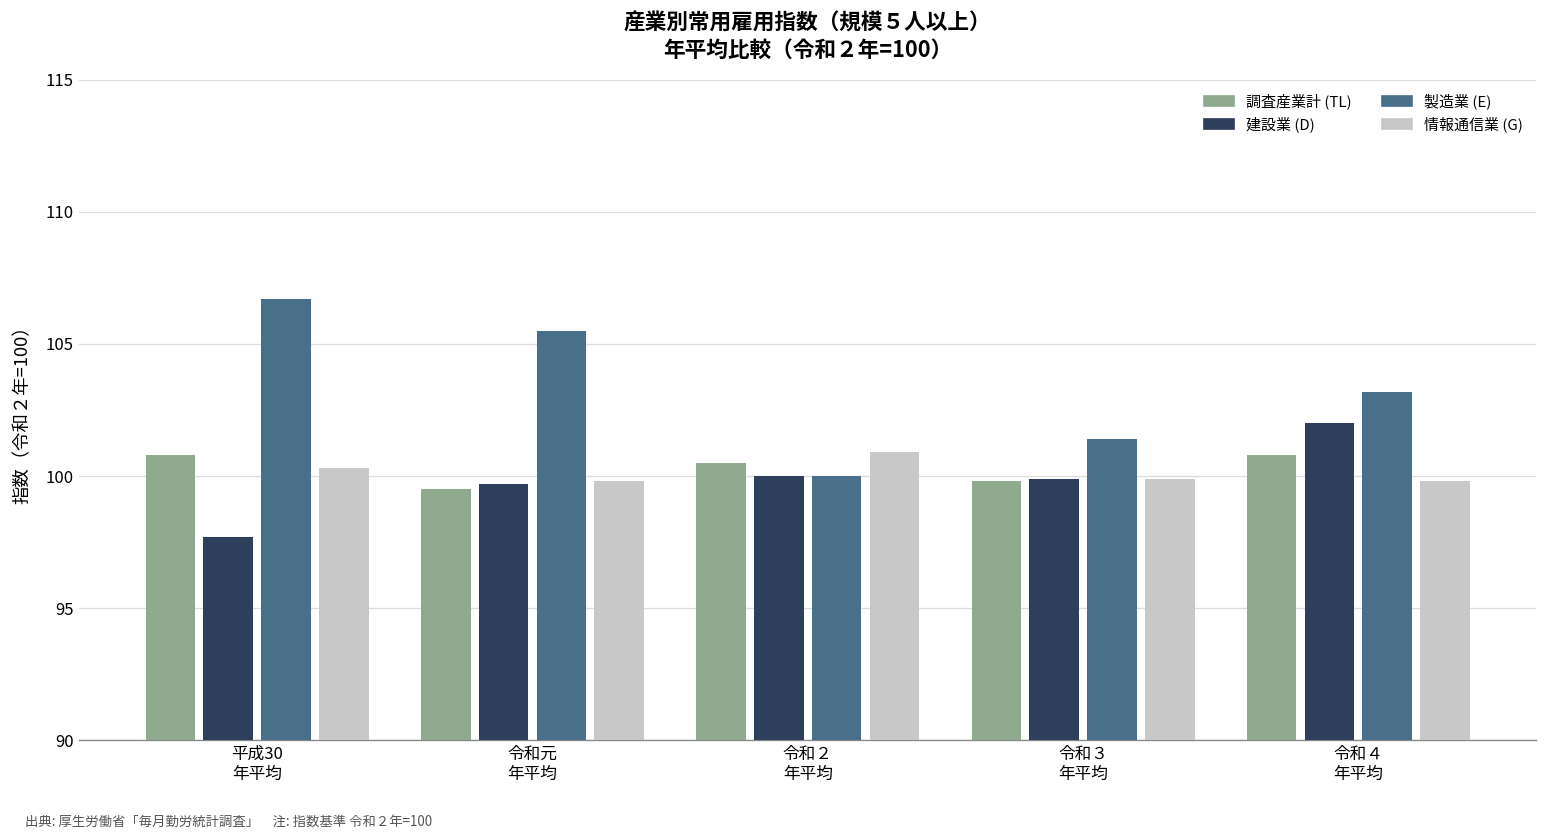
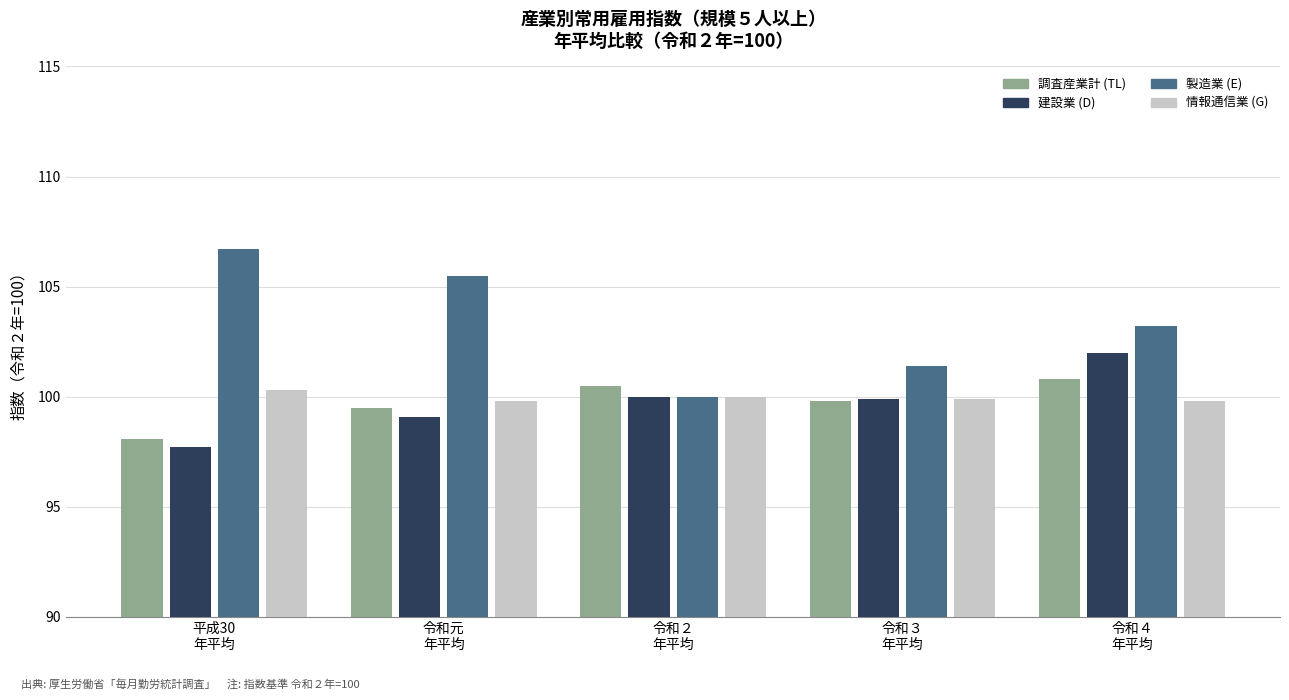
調査産業計 (TL), 平成30 年平均: 100.8 -> 98.1
建設業 (D), 令和元 年平均: 99.7 -> 99.1
情報通信業 (G), 令和２ 年平均: 100.9 -> 100.0
